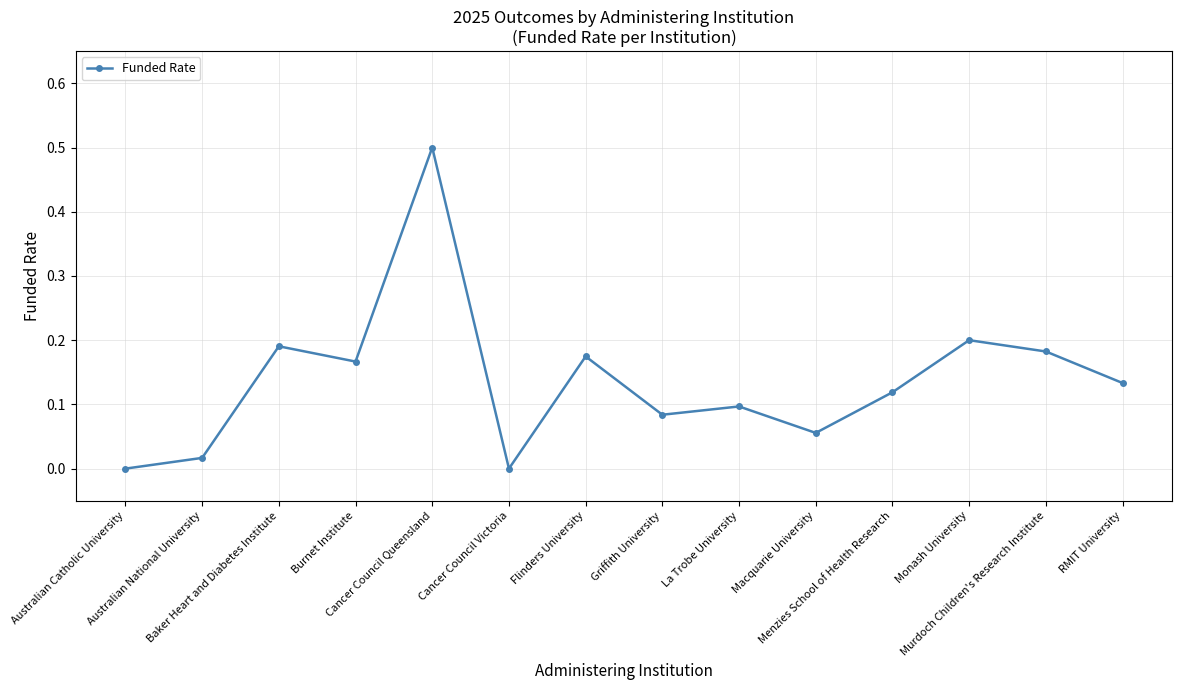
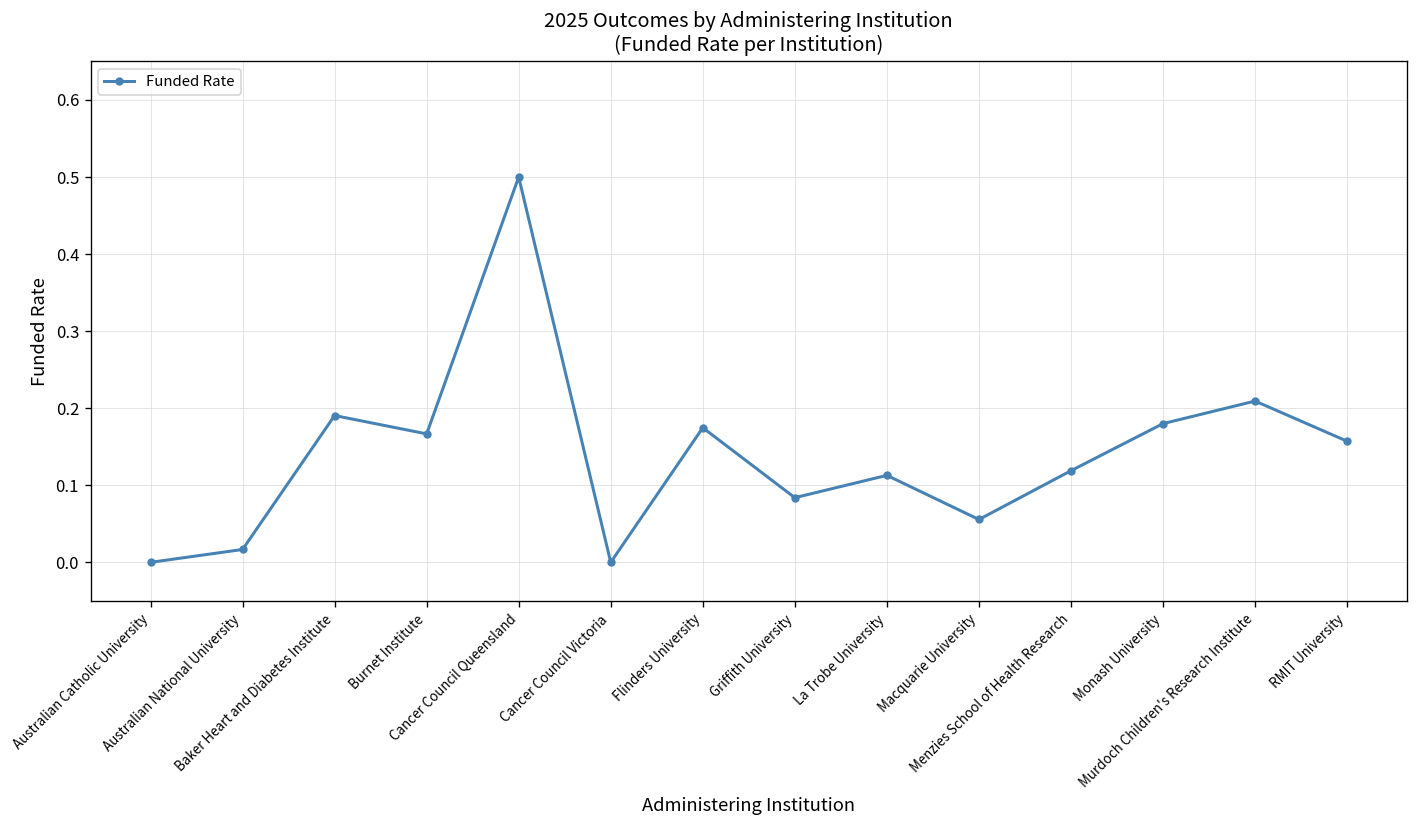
La Trobe University: 0.10 -> 0.11
Monash University: 0.20 -> 0.18
Murdoch Children's Research Institute: 0.18 -> 0.21
RMIT University: 0.13 -> 0.16
